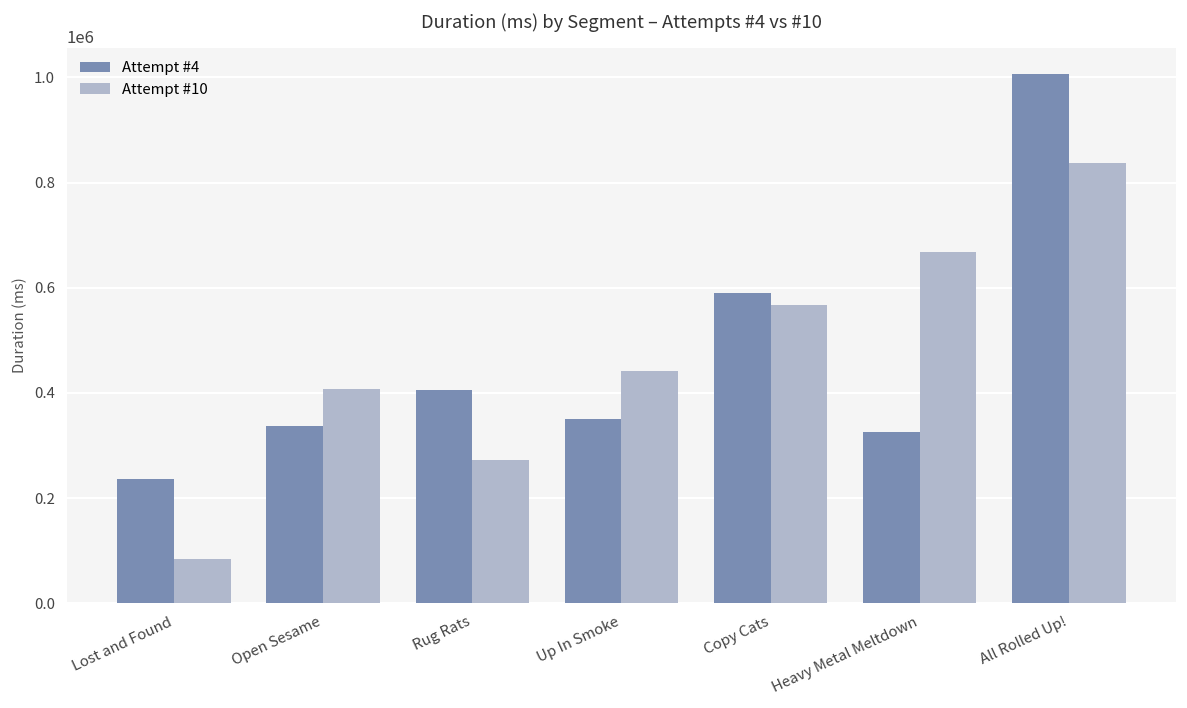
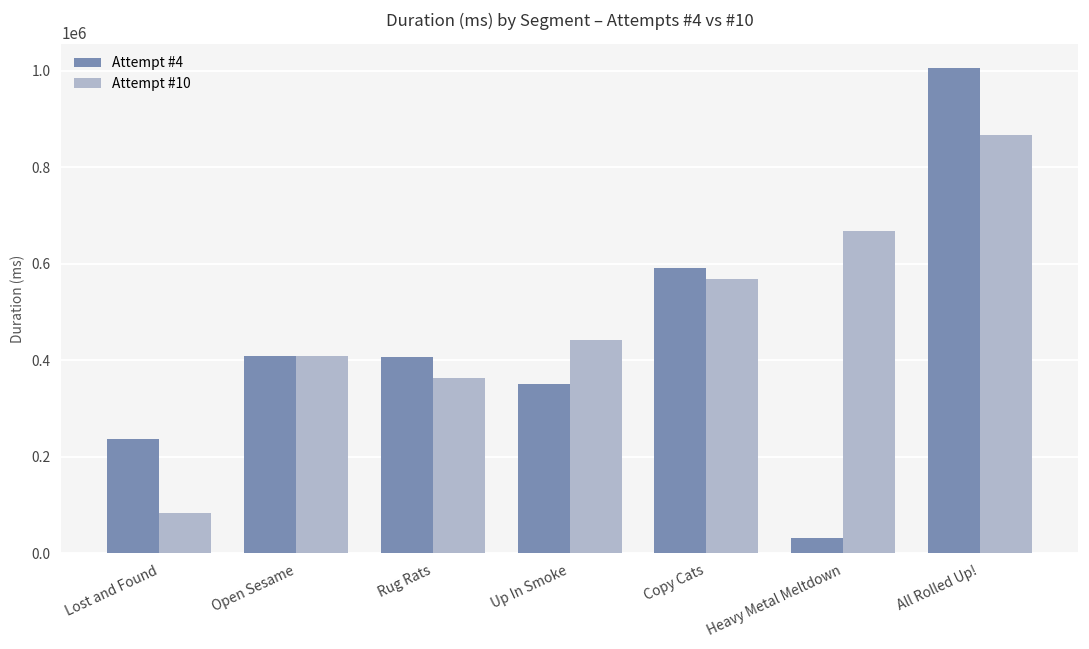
Attempt #4, Open Sesame: 340000 -> 410000
Attempt #10, Rug Rats: 270000 -> 360000
Attempt #4, Heavy Metal Meltdown: 330000 -> 30000
Attempt #10, All Rolled Up!: 840000 -> 870000
